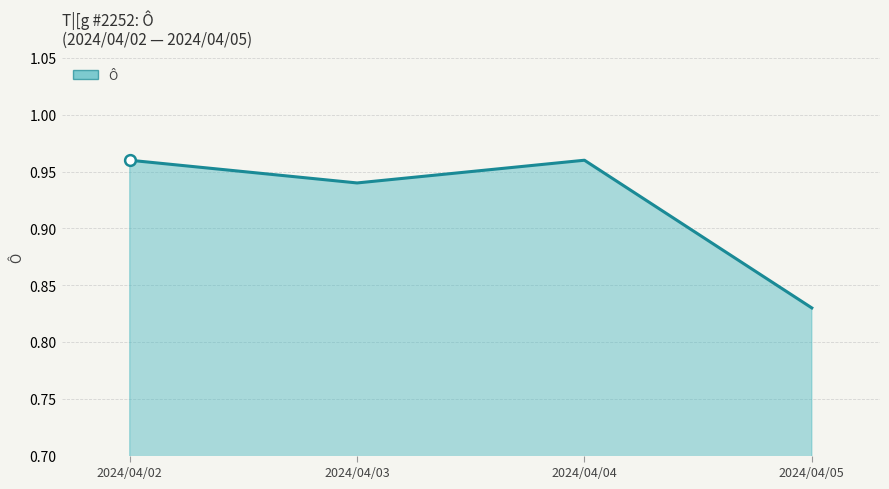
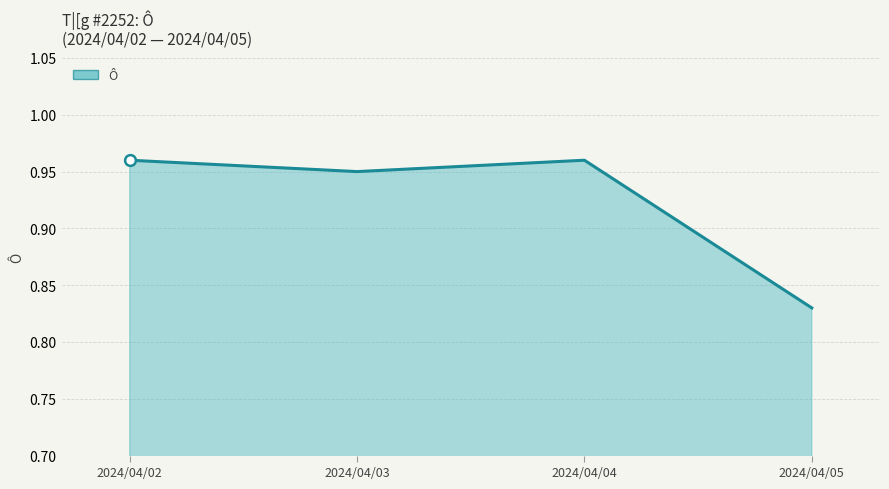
Ô, 2024/04/03: 0.94 -> 0.95
